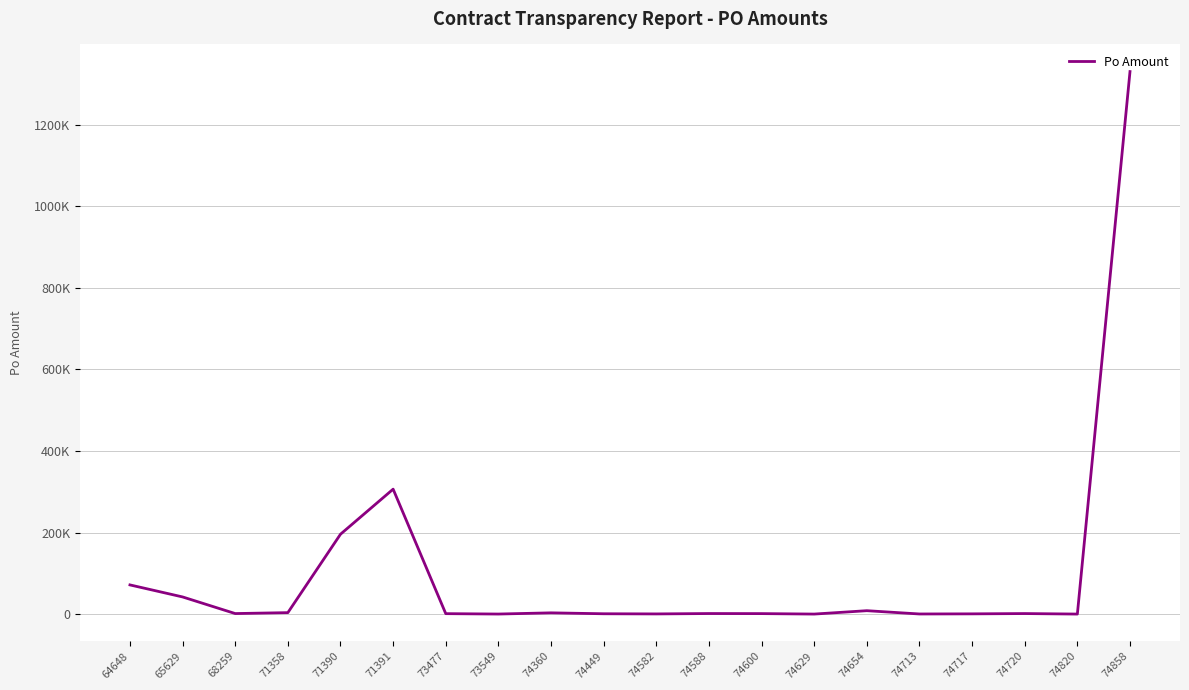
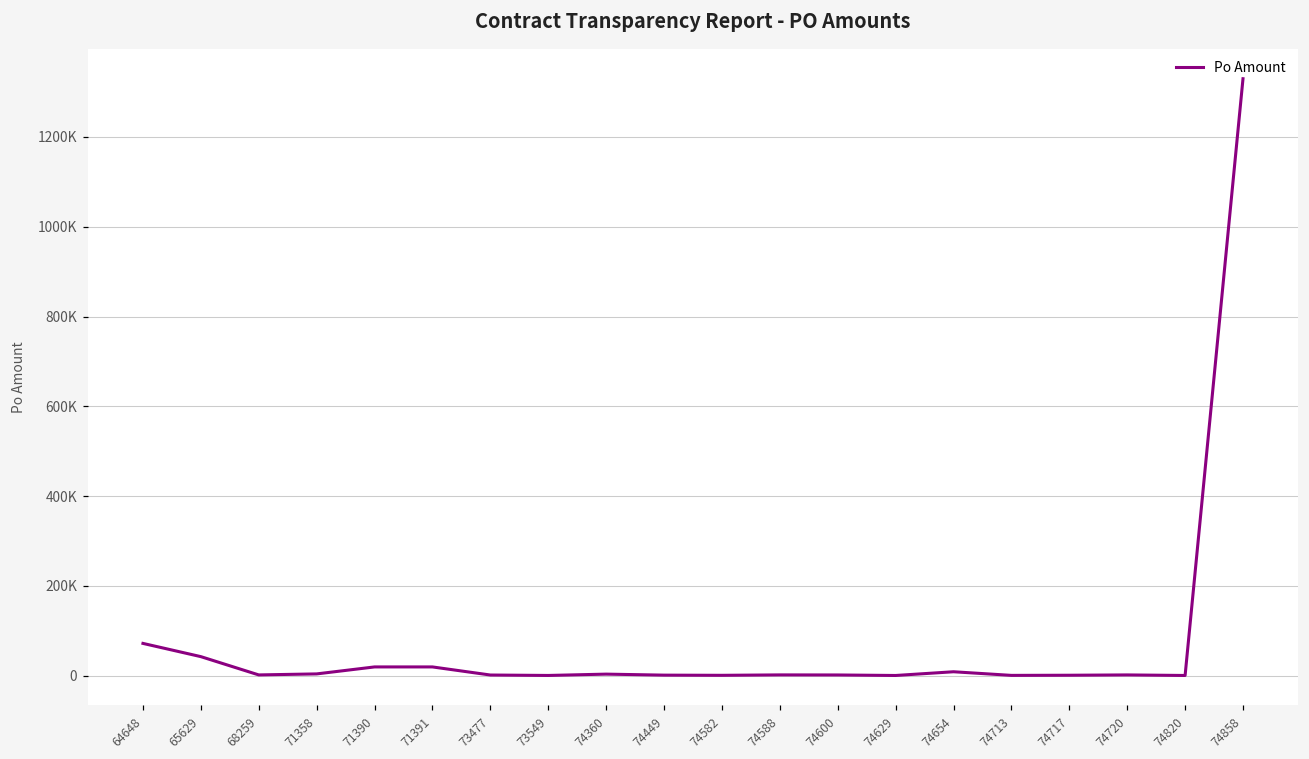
71390: 200000 -> 20000
71391: 310000 -> 20000
